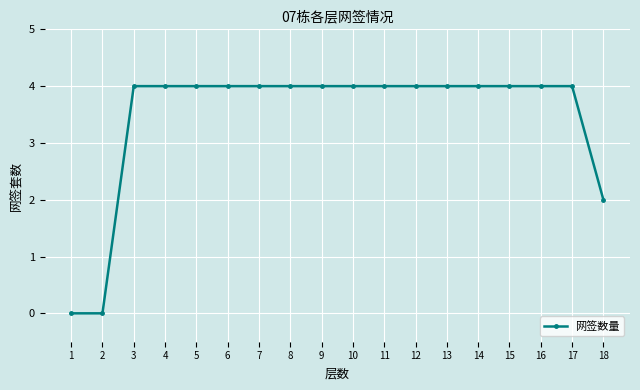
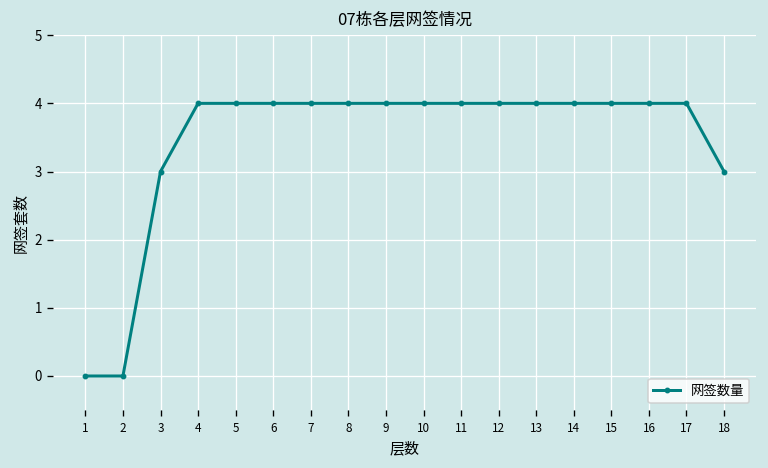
3: 4 -> 3
18: 2 -> 3
